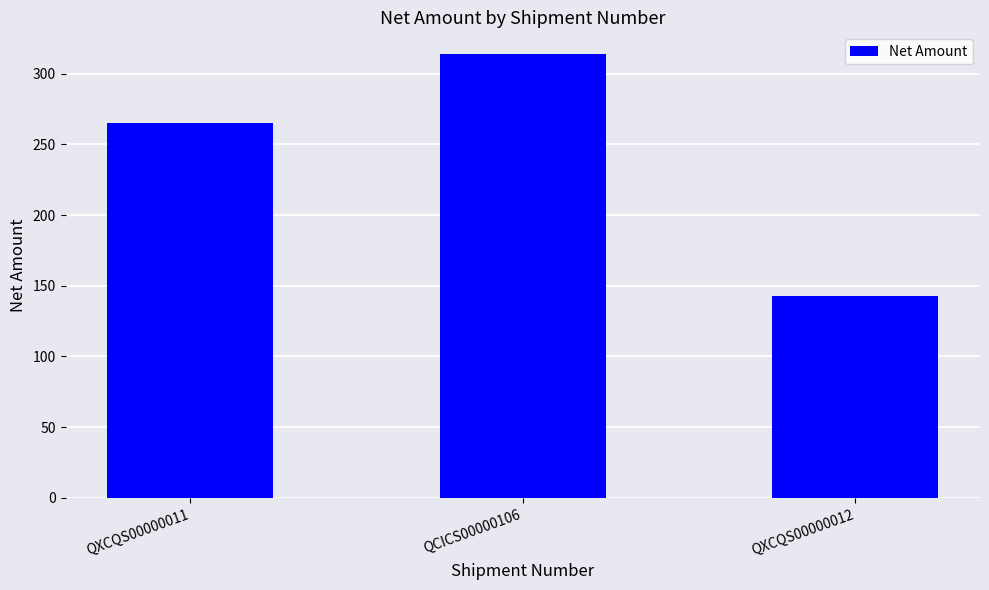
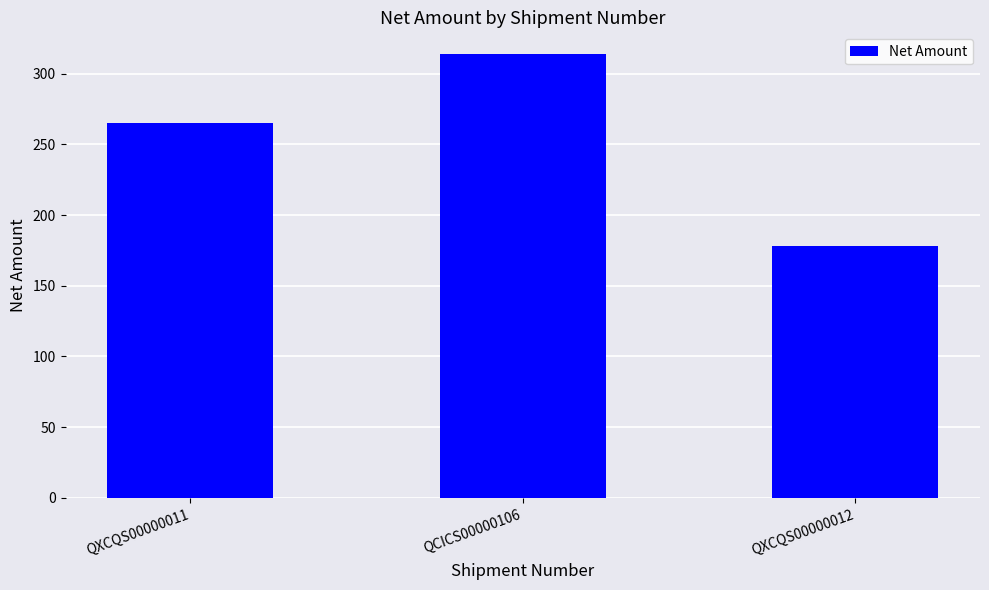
QXCQS00000012: 143 -> 178
